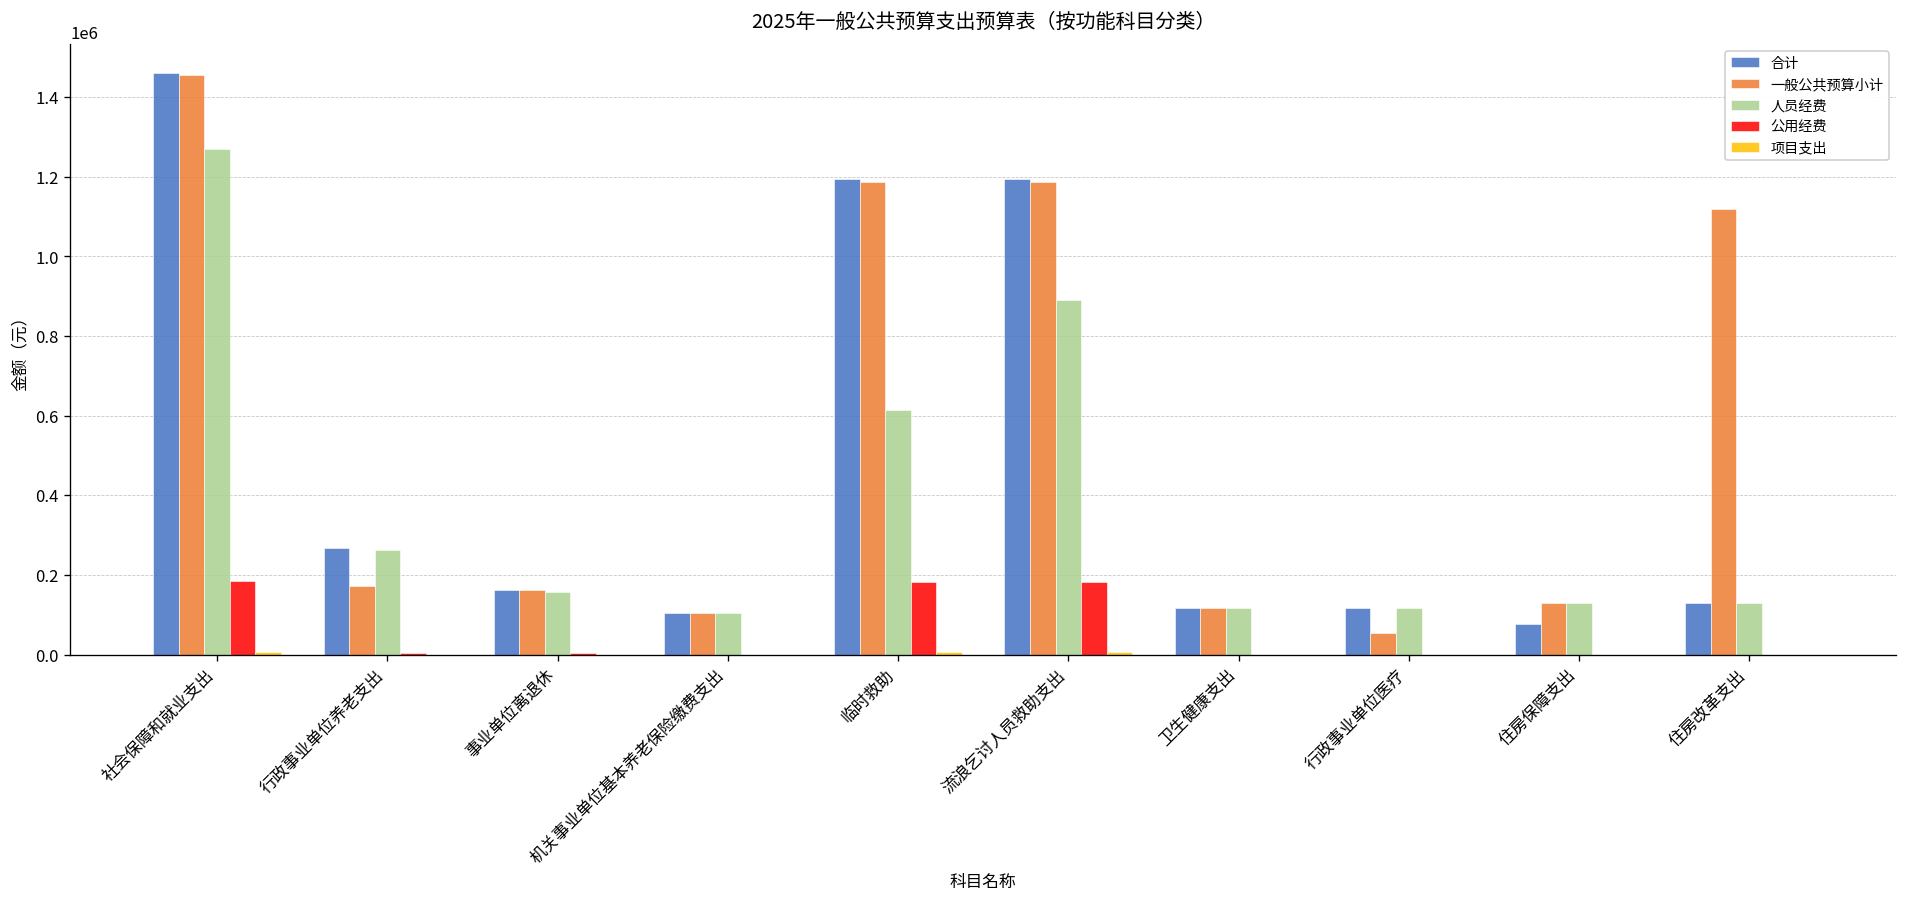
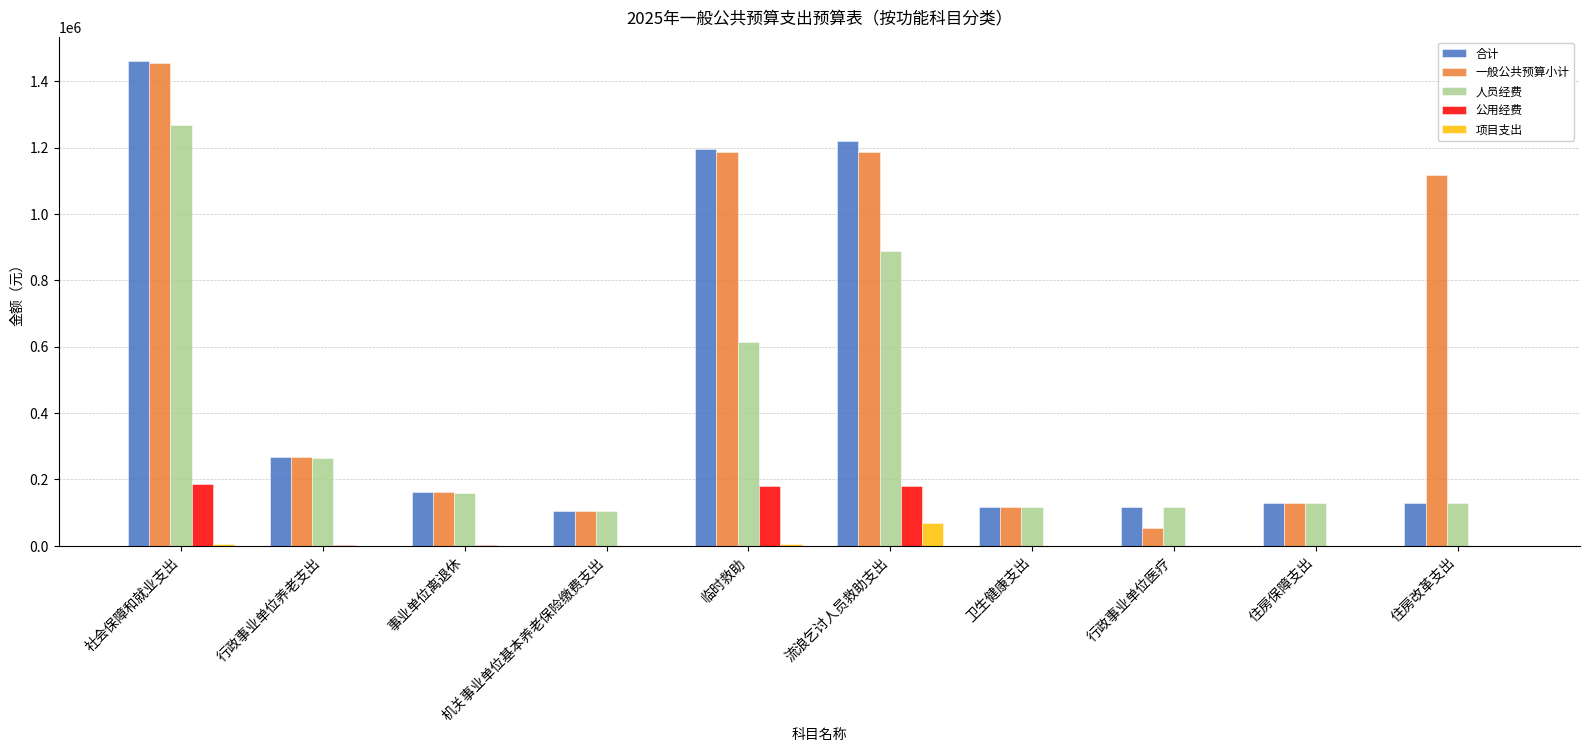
一般公共预算小计, 行政事业单位养老支出: 170000 -> 270000
合计, 流浪乞讨人员救助支出: 1190000 -> 1220000
项目支出, 流浪乞讨人员救助支出: 10000 -> 70000
合计, 住房保障支出: 80000 -> 130000
